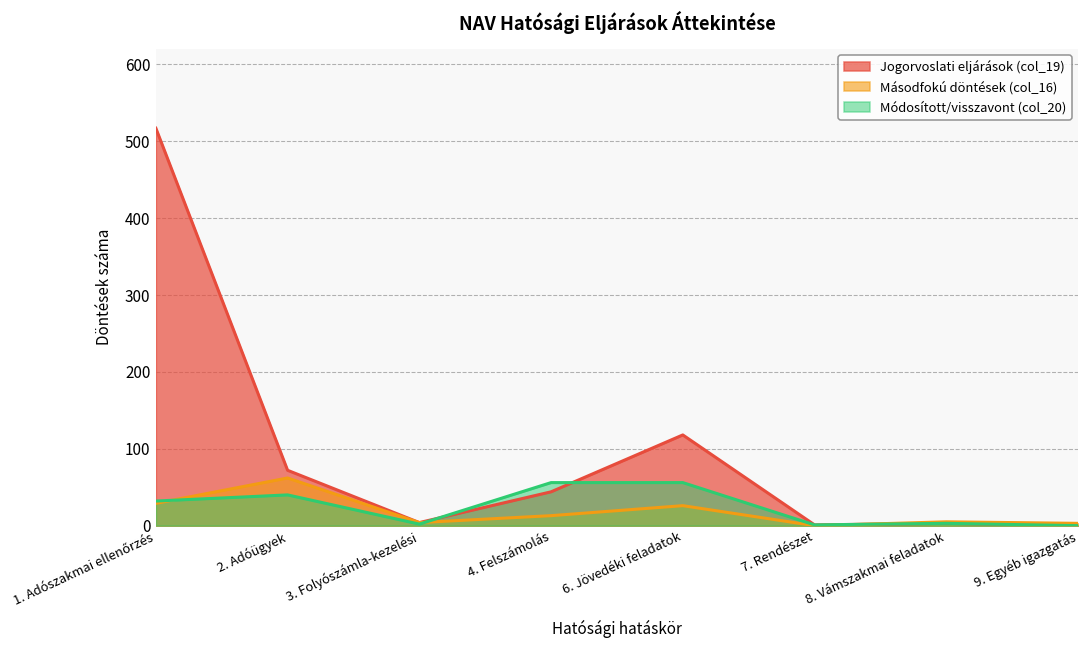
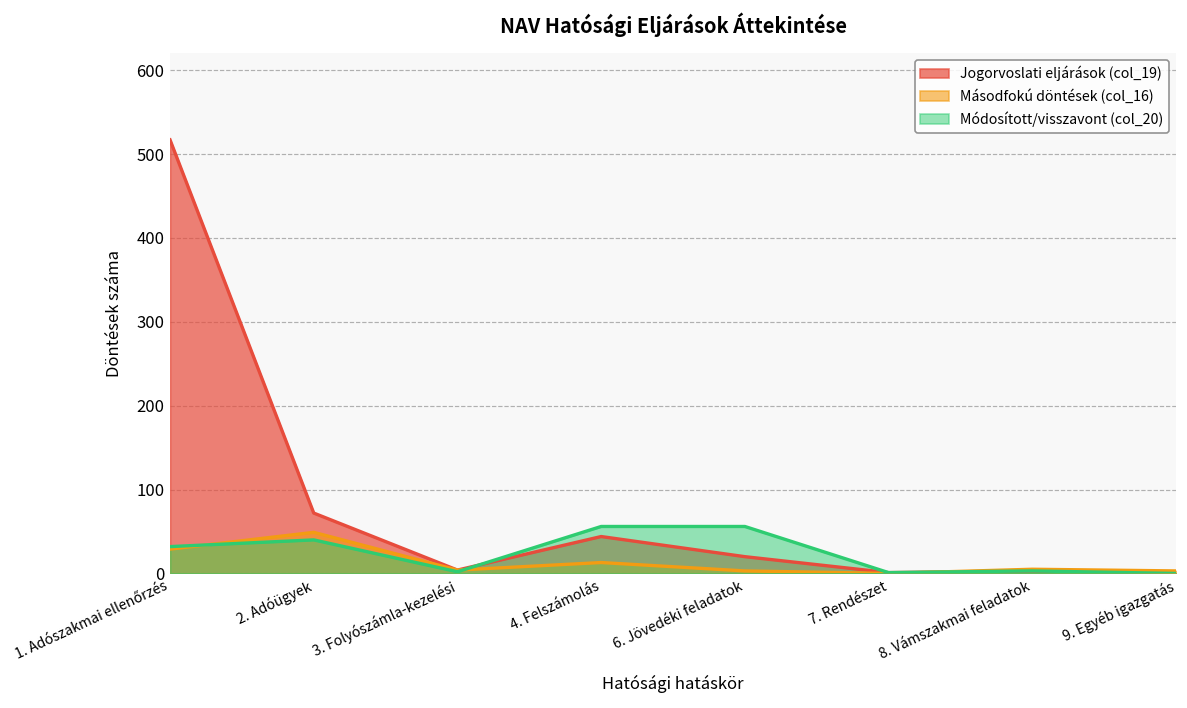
Másodfokú döntések (col_16), 2. Adóügyek: 60 -> 50
Jogorvoslati eljárások (col_19), 6. Jövedéki feladatok: 120 -> 20
Másodfokú döntések (col_16), 6. Jövedéki feladatok: 30 -> 0
